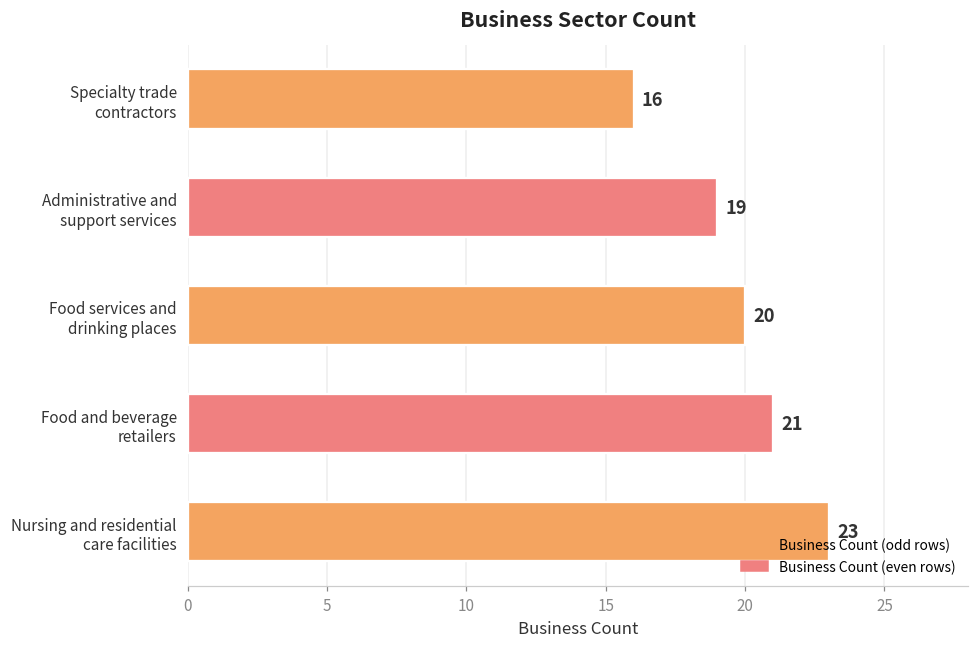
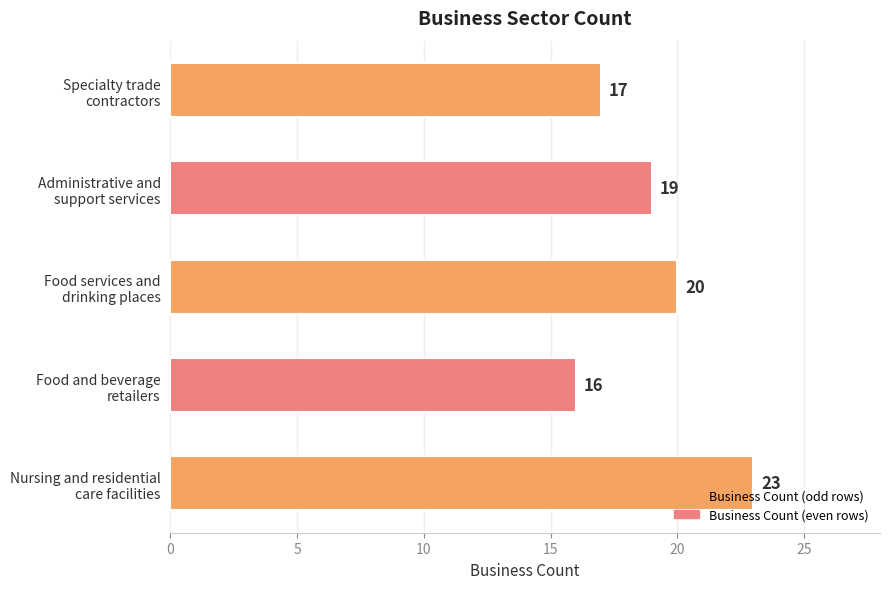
Specialty trade contractors: 16 -> 17
Food and beverage retailers: 21 -> 16
